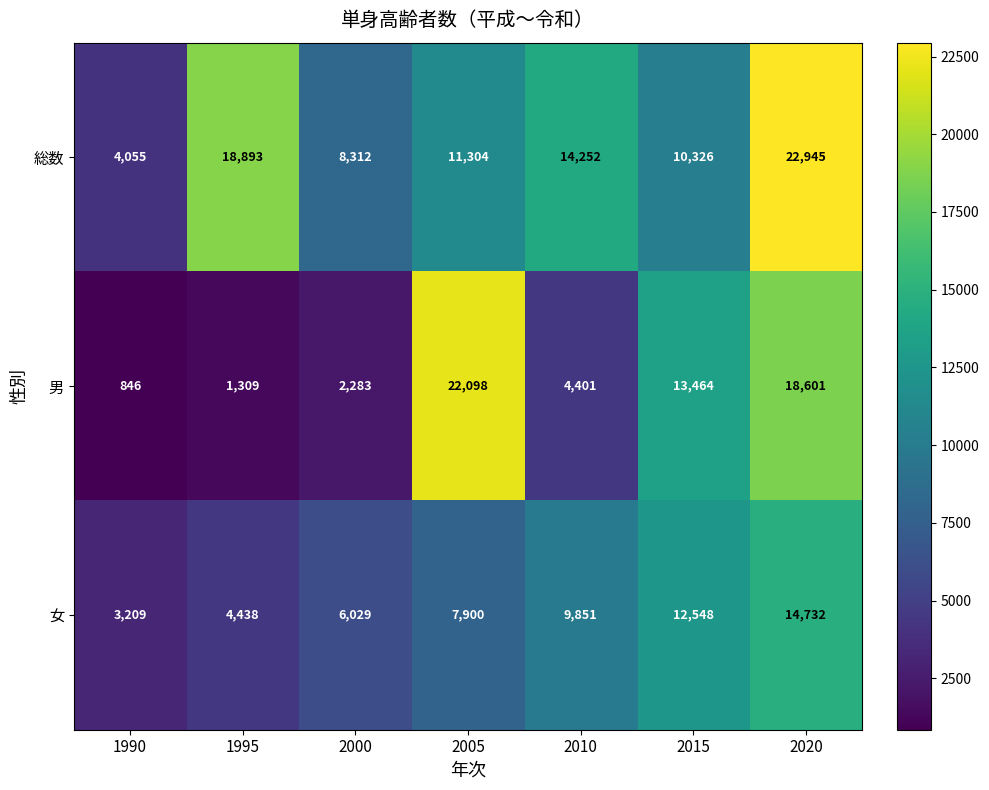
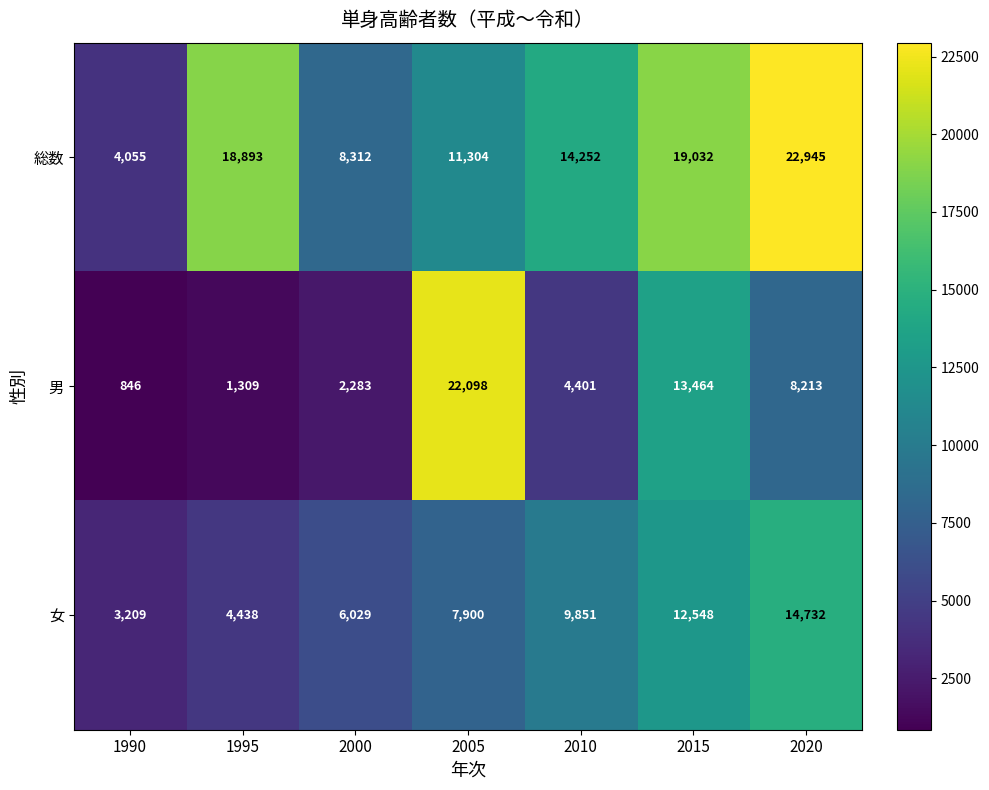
総数, 2015: 10,326 -> 19,032
男, 2020: 18,601 -> 8,213
